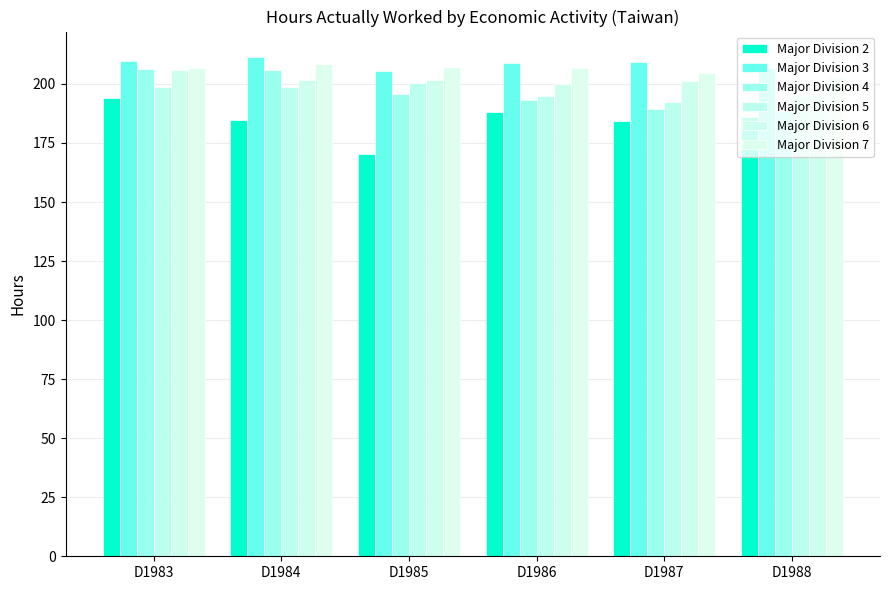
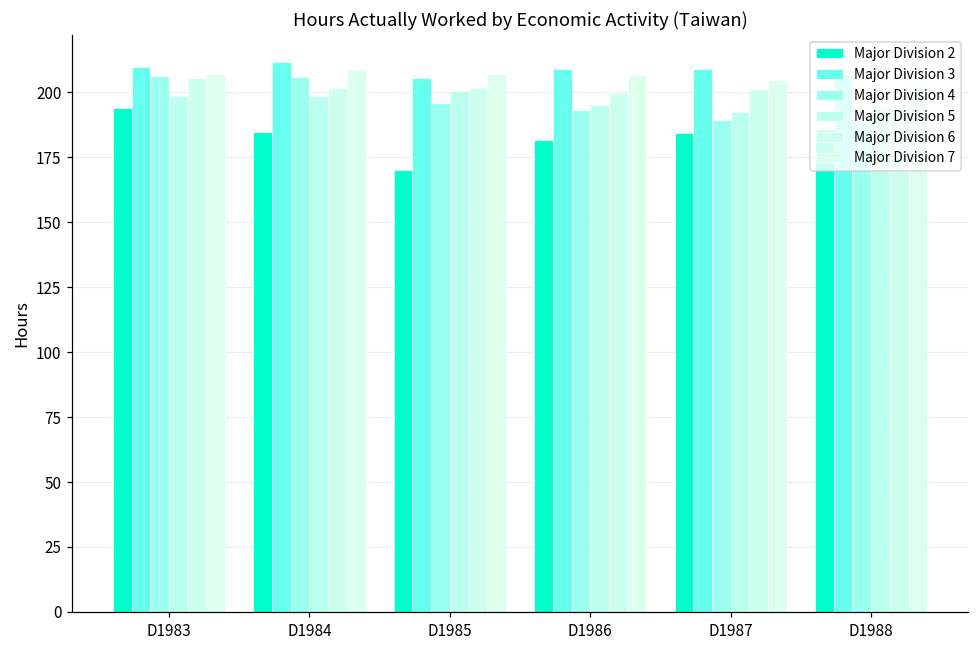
Major Division 2, D1986: 188 -> 182
